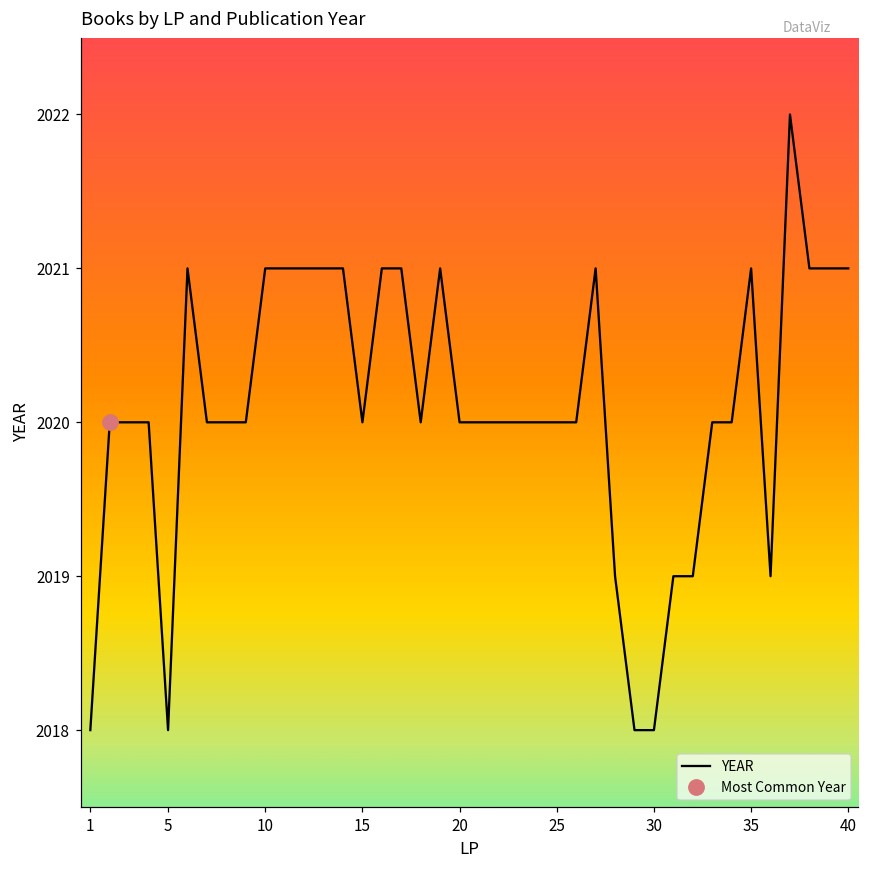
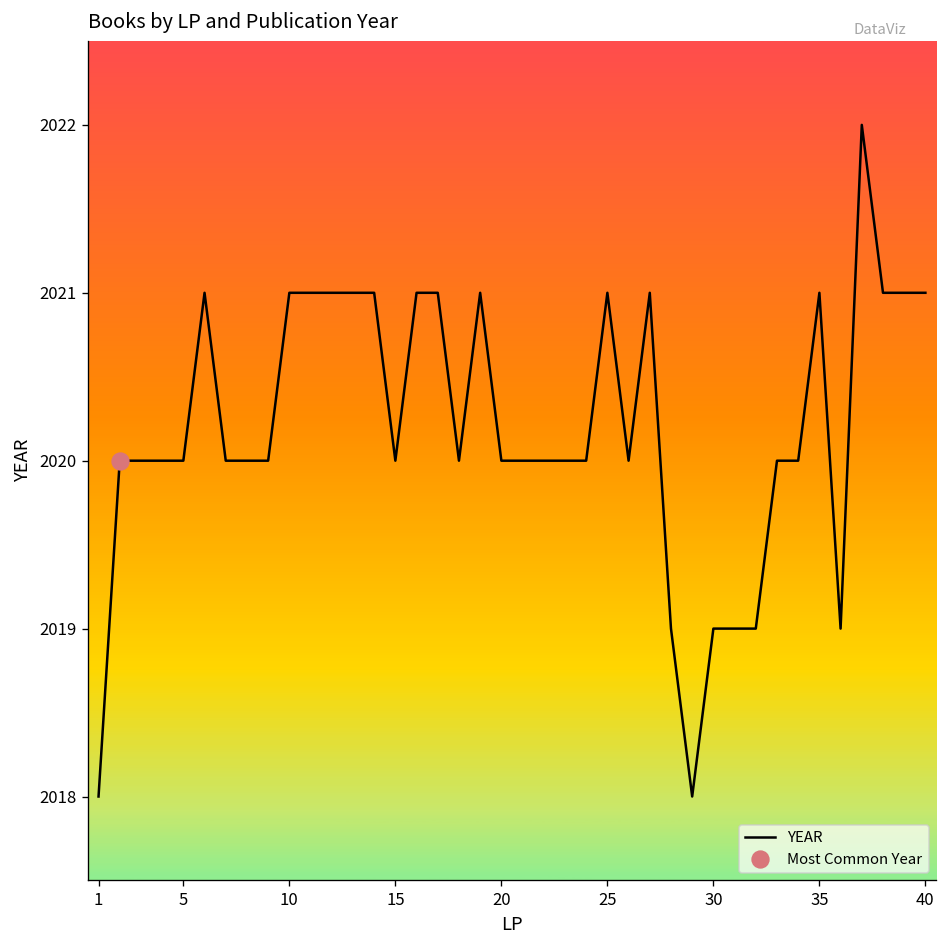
YEAR, 5: 2018 -> 2020
YEAR, 25: 2020 -> 2021
YEAR, 30: 2018 -> 2019
